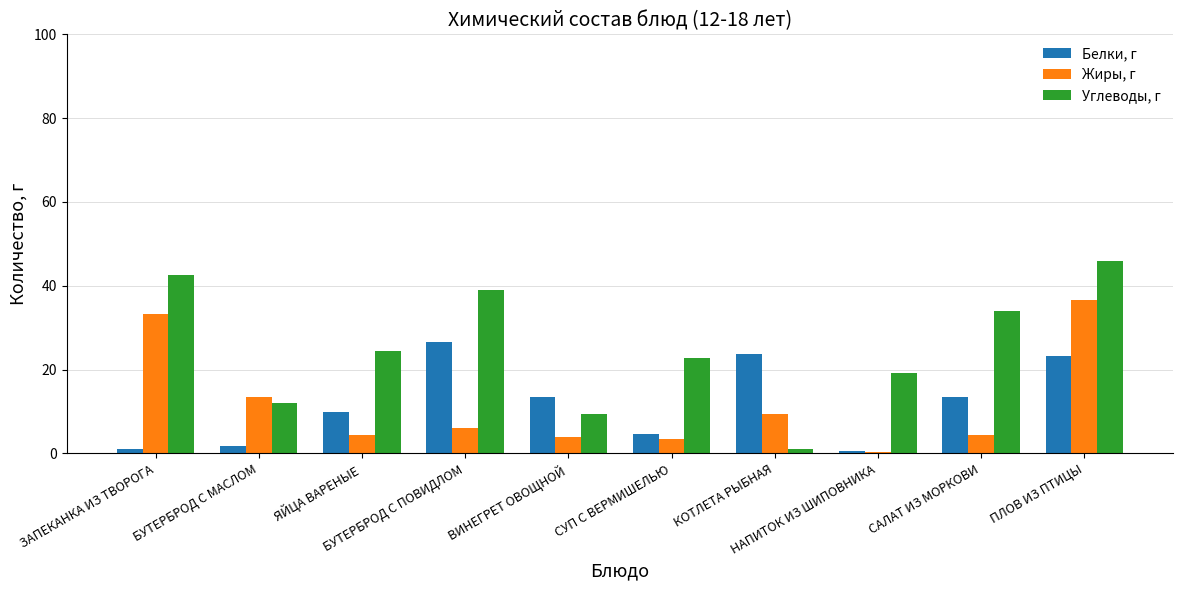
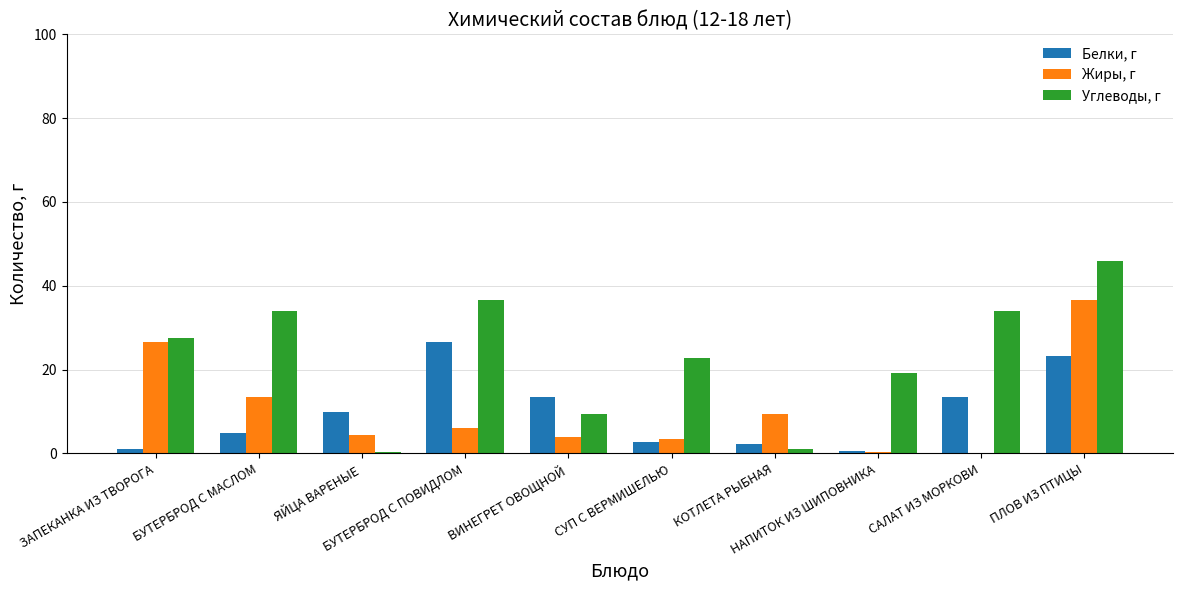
Жиры, г, ЗАПЕКАНКА ИЗ ТВОРОГА: 33 -> 27
Углеводы, г, ЗАПЕКАНКА ИЗ ТВОРОГА: 43 -> 28
Белки, г, БУТЕРБРОД С МАСЛОМ: 2 -> 5
Углеводы, г, БУТЕРБРОД С МАСЛОМ: 12 -> 34
Углеводы, г, ЯЙЦА ВАРЕНЫЕ: 25 -> 0
Углеводы, г, БУТЕРБРОД С ПОВИДЛОМ: 39 -> 37
Белки, г, СУП С ВЕРМИШЕЛЬЮ: 5 -> 3
Белки, г, КОТЛЕТА РЫБНАЯ: 24 -> 2
Жиры, г, САЛАТ ИЗ МОРКОВИ: 4 -> 0
